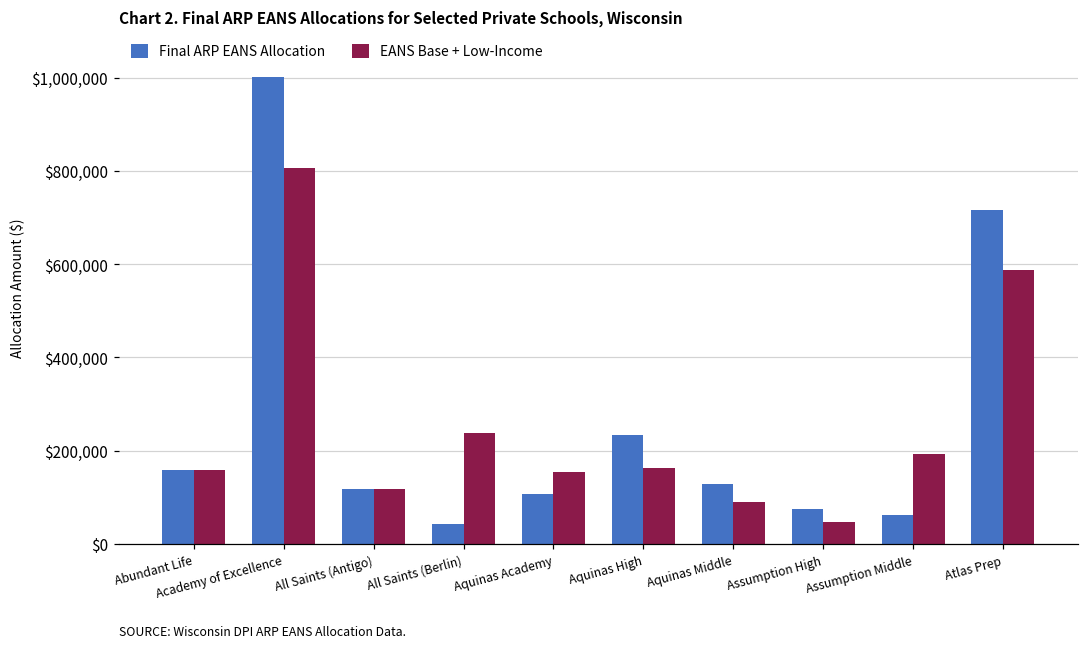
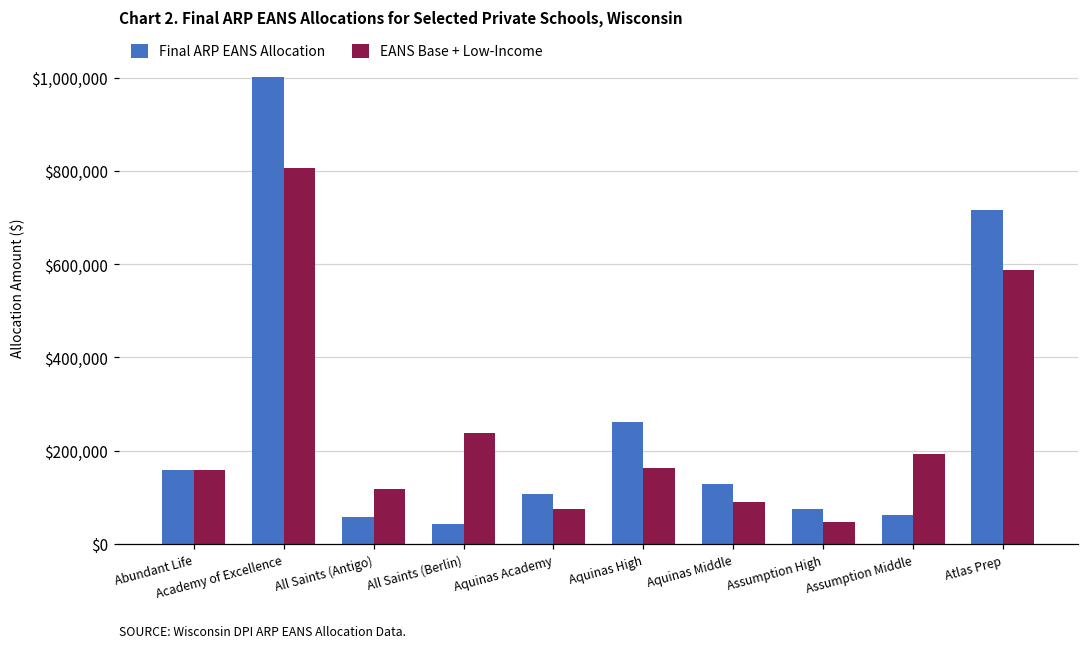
Final ARP EANS Allocation, All Saints (Antigo): $120,000 -> $60,000
EANS Base + Low-Income, Aquinas Academy: $150,000 -> $70,000
Final ARP EANS Allocation, Aquinas High: $230,000 -> $260,000
